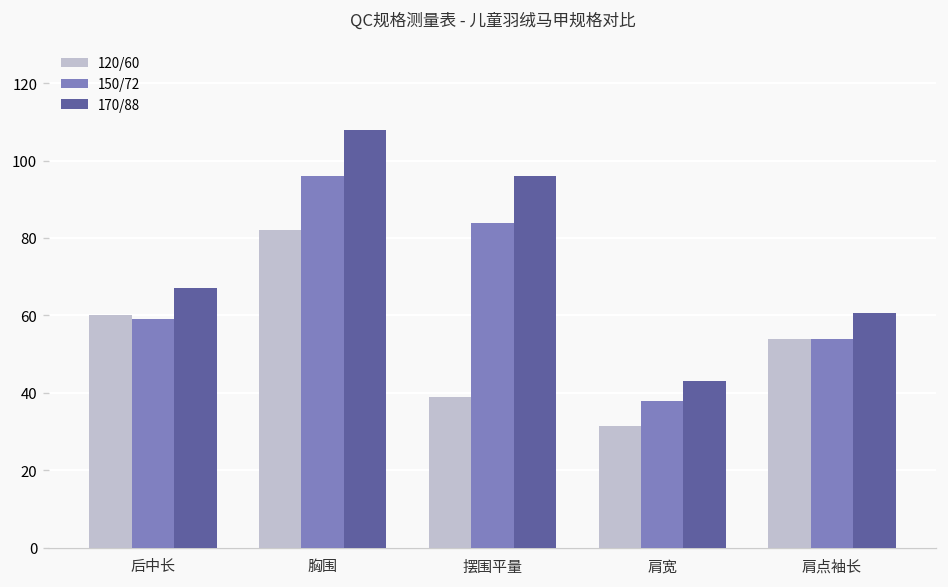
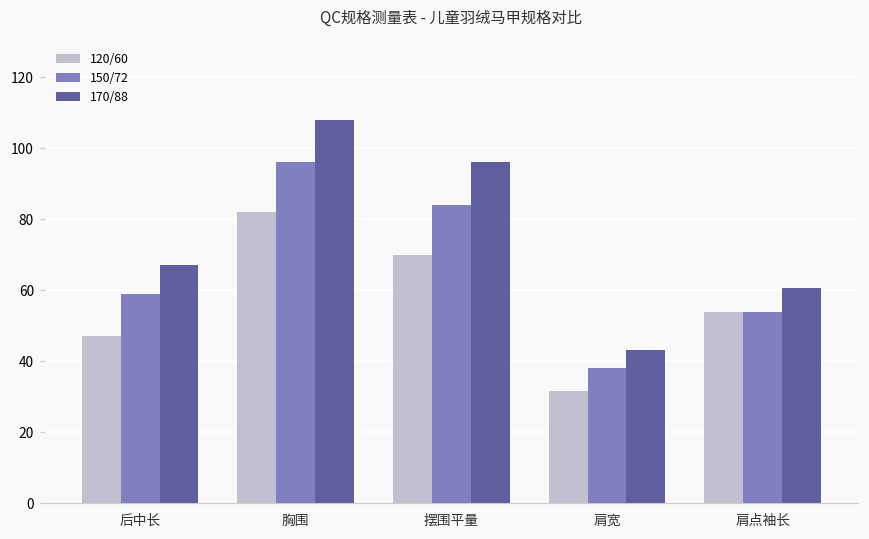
120/60, 后中长: 60 -> 47
120/60, 摆围平量: 39 -> 70
